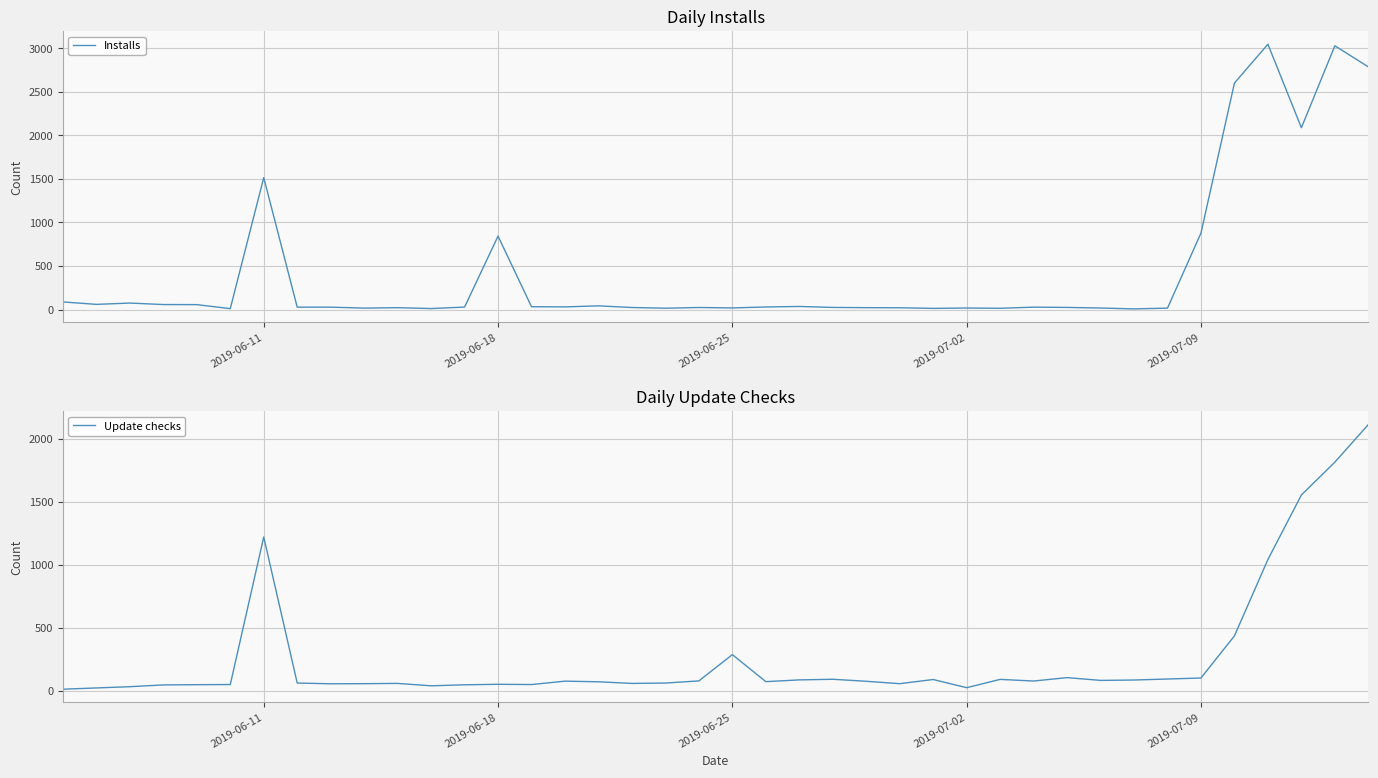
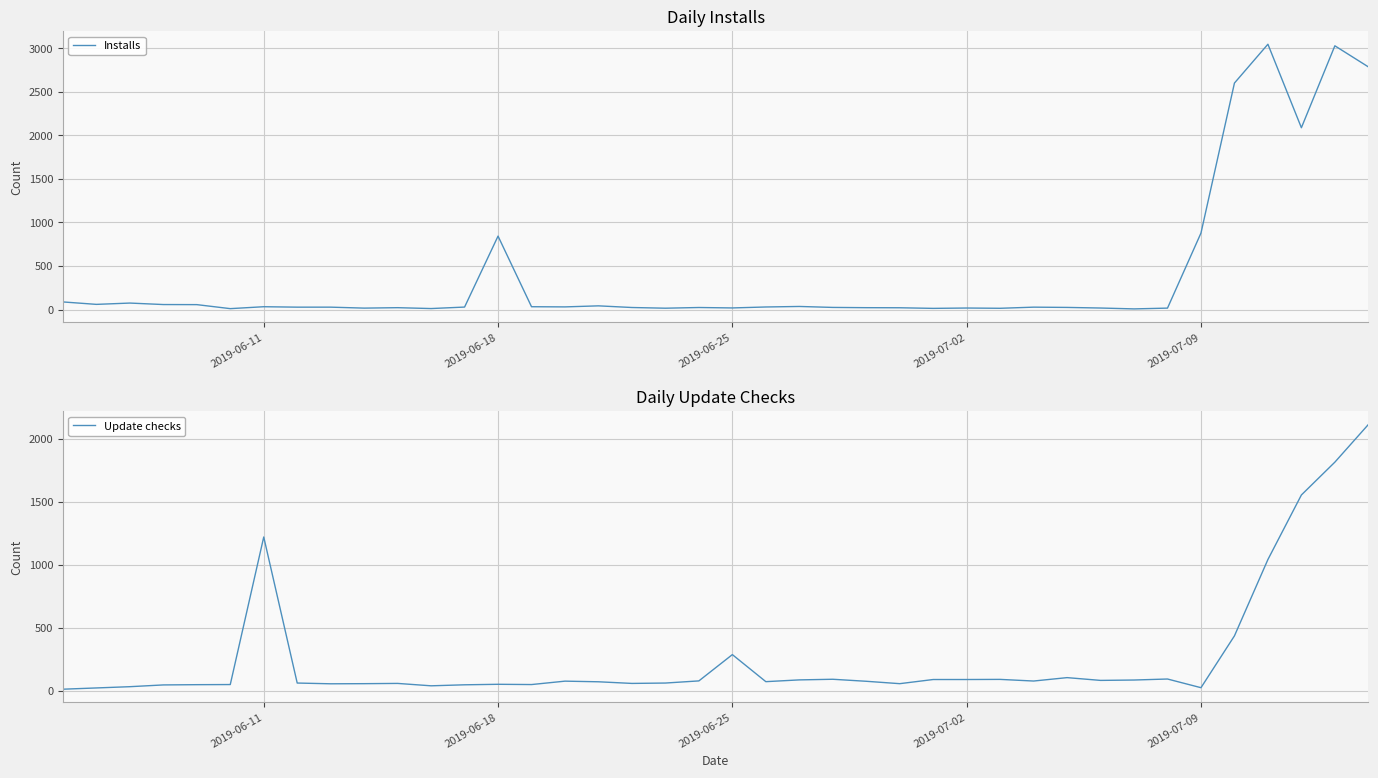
Daily Installs, 2019-06-11: 1500 -> 0
Daily Update Checks, 2019-07-02: 20 -> 90
Daily Update Checks, 2019-07-09: 100 -> 20
